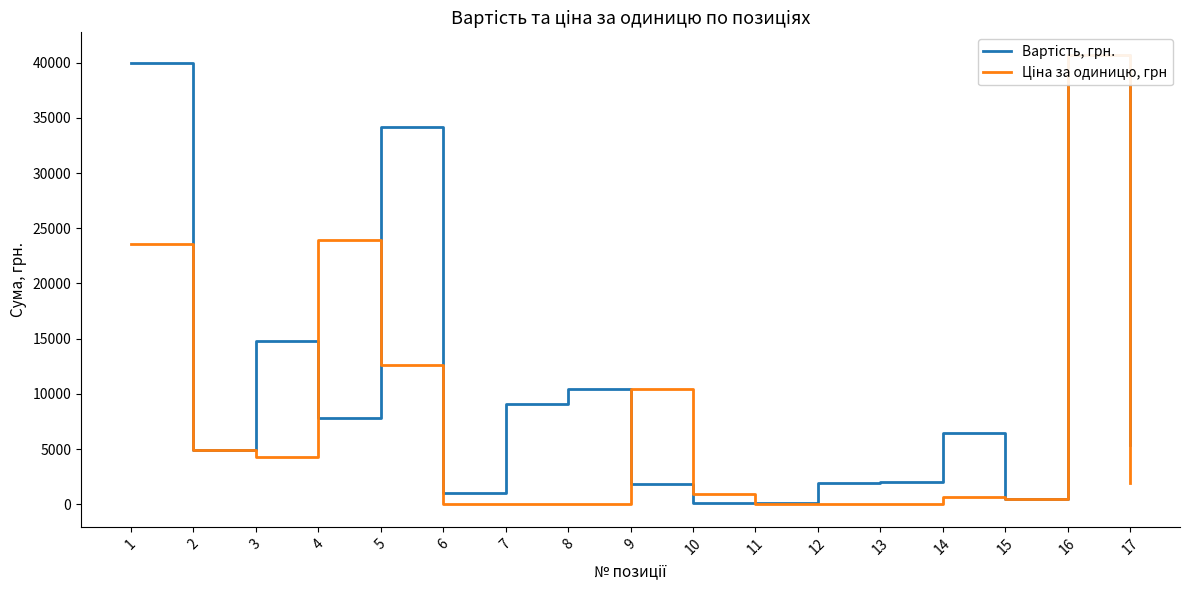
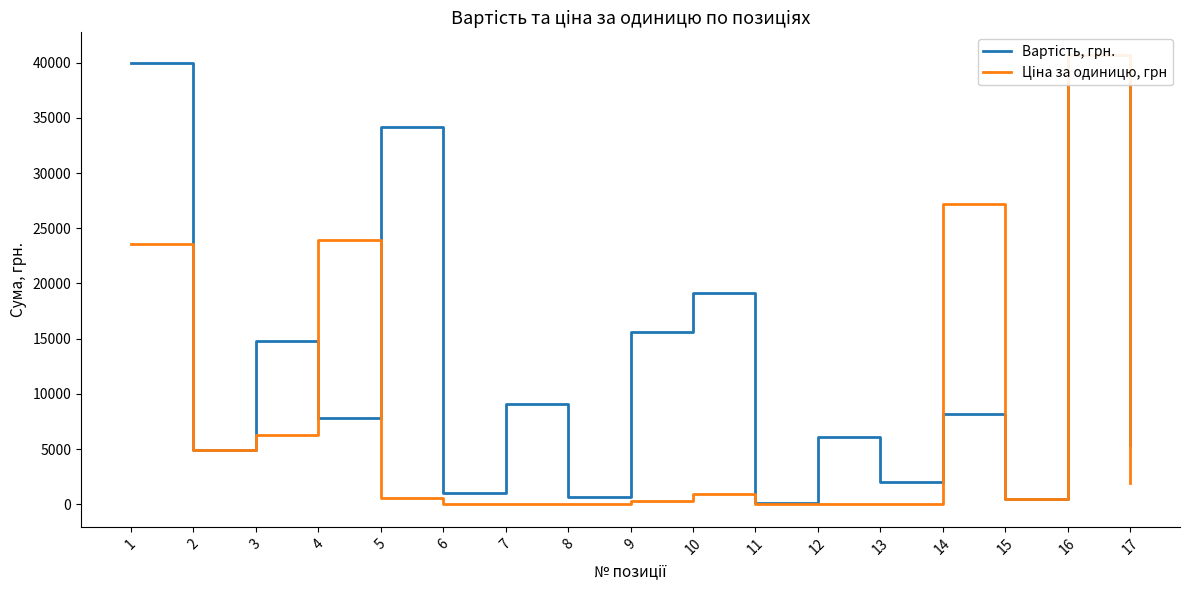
Ціна за одиницю, грн, 3: 4300 -> 6300
Ціна за одиницю, грн, 5: 12700 -> 600
Вартість, грн., 8: 10500 -> 700
Вартість, грн., 9: 1900 -> 15600
Ціна за одиницю, грн, 9: 10400 -> 300
Вартість, грн., 10: 100 -> 19200
Вартість, грн., 12: 2000 -> 6100
Вартість, грн., 14: 6500 -> 8200
Ціна за одиницю, грн, 14: 600 -> 27200
